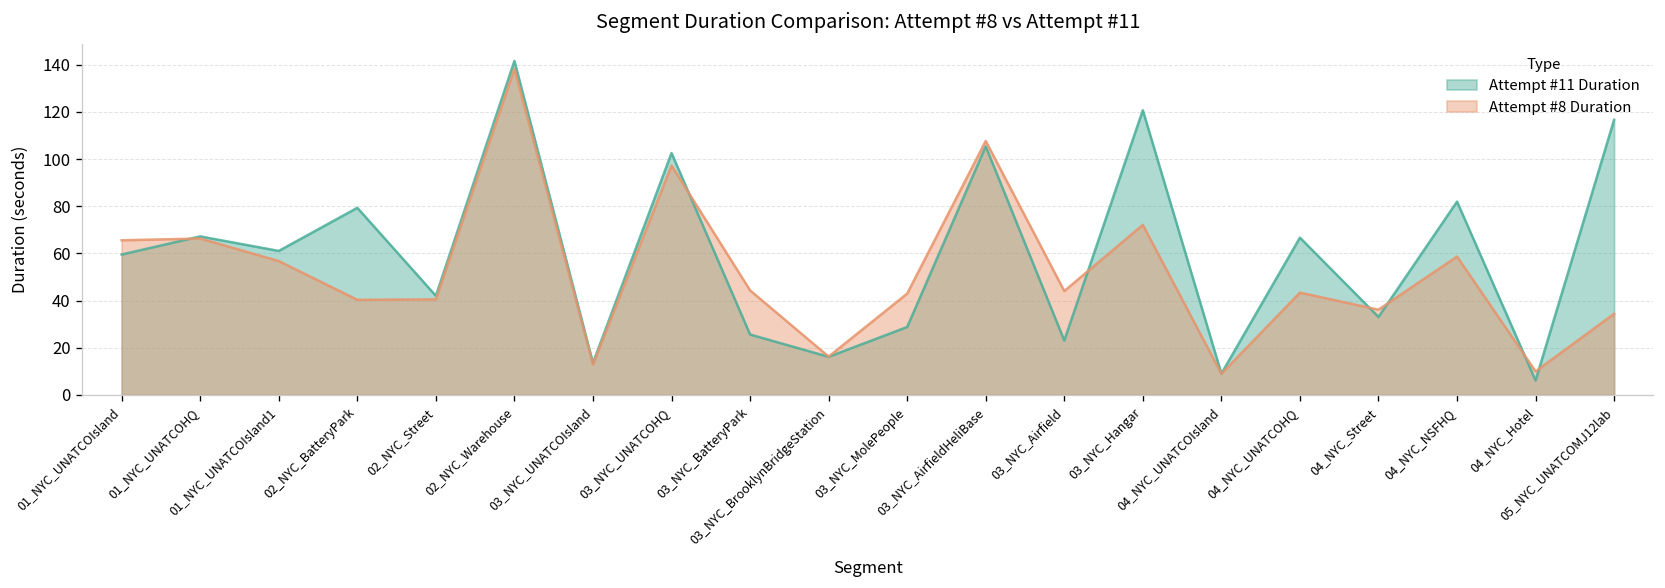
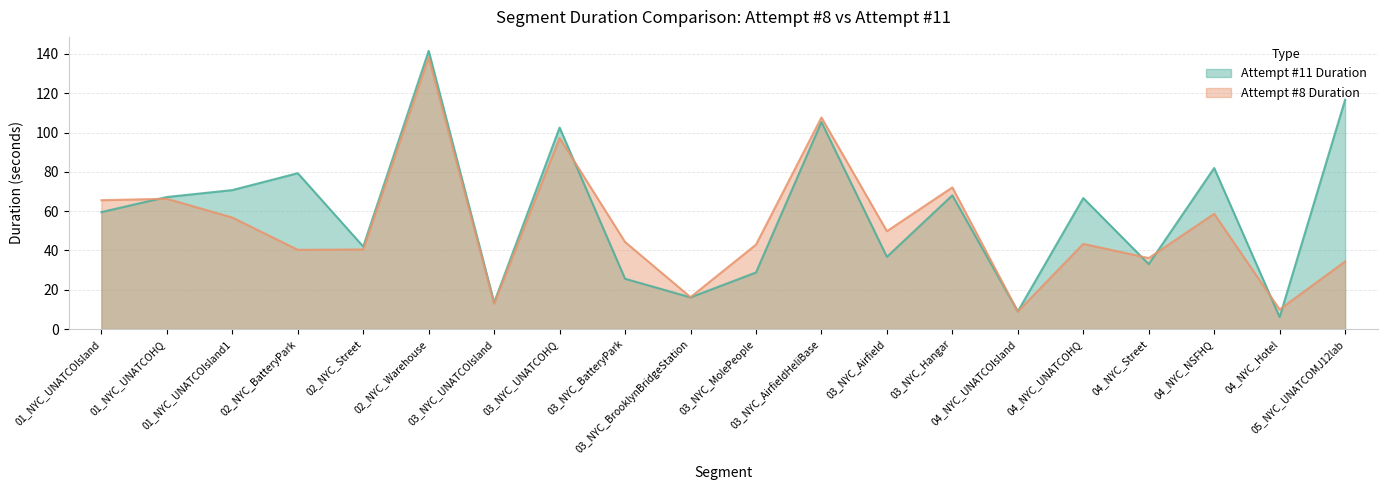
Attempt #11 Duration, 01_NYC_UNATCOIsland1: 61 -> 71
Attempt #11 Duration, 03_NYC_Airfield: 23 -> 37
Attempt #8 Duration, 03_NYC_Airfield: 44 -> 50
Attempt #11 Duration, 03_NYC_Hangar: 121 -> 68
